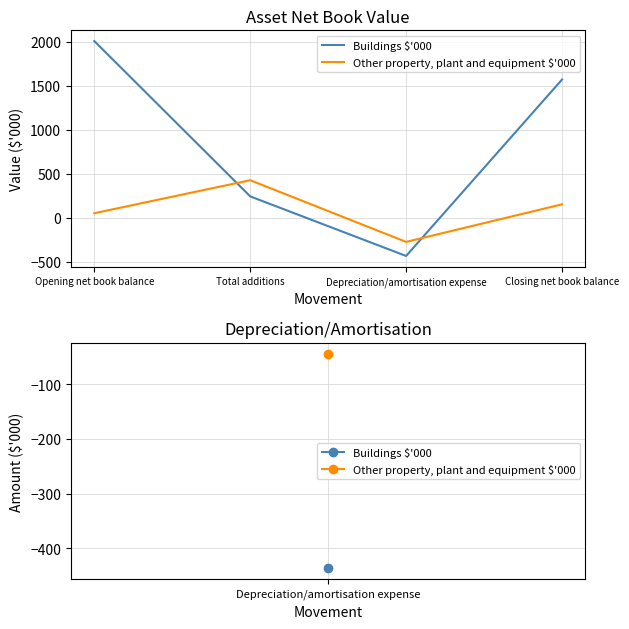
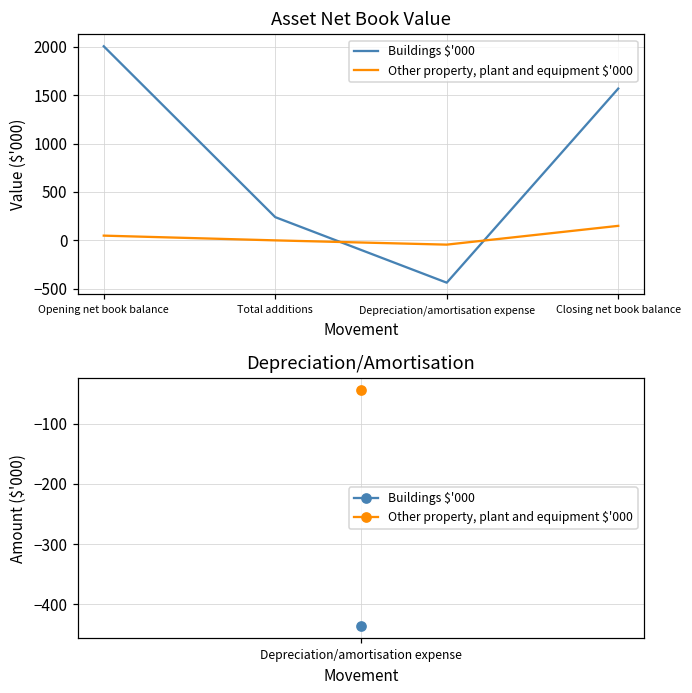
Asset Net Book Value, Other property, plant and equipment $'000, Total additions: 400 -> 0
Asset Net Book Value, Other property, plant and equipment $'000, Depreciation/amortisation expense: -300 -> 0
